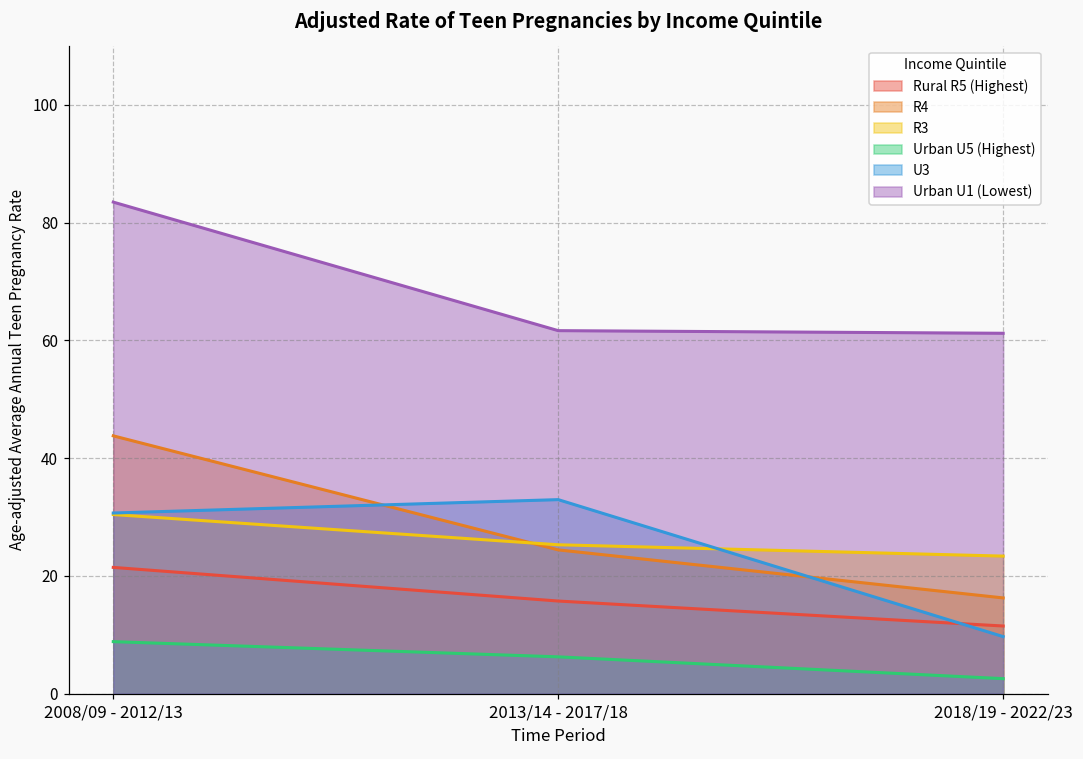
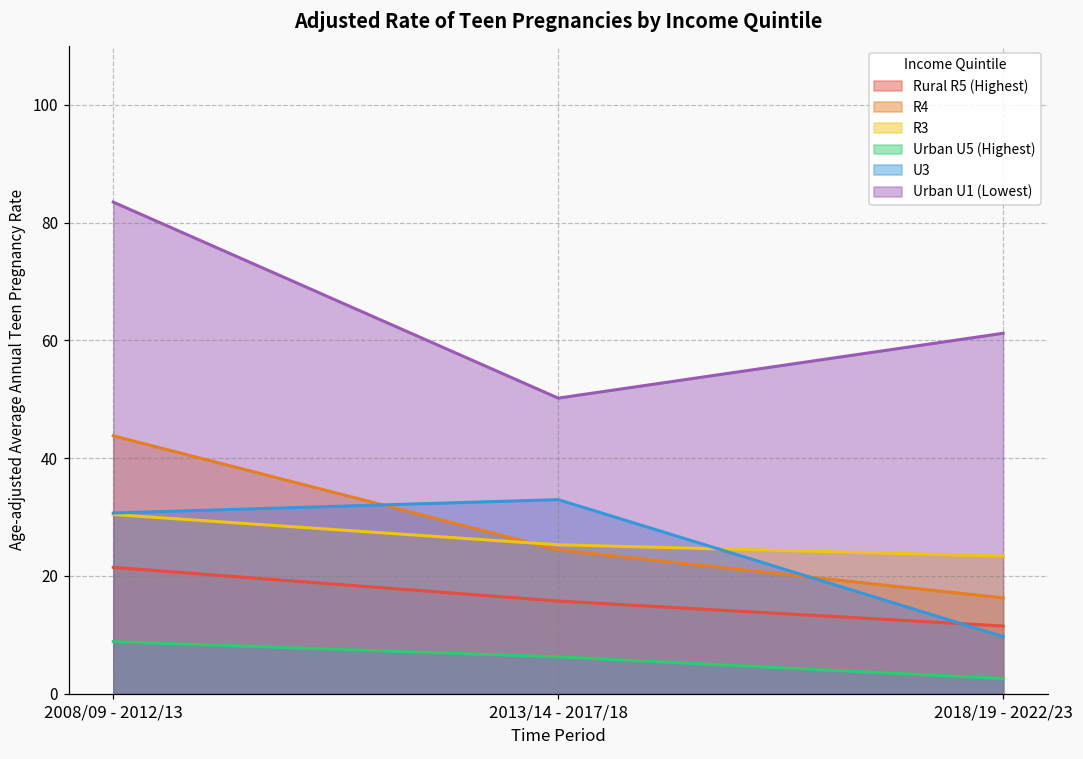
Urban U1 (Lowest), 2013/14 - 2017/18: 62 -> 50
